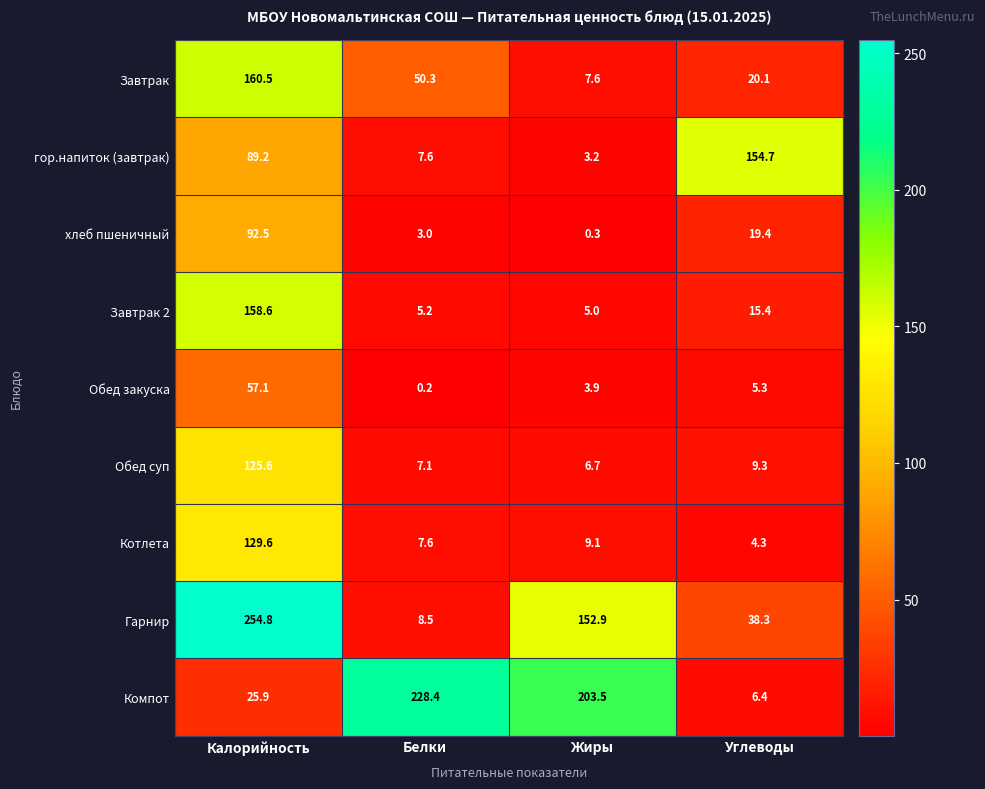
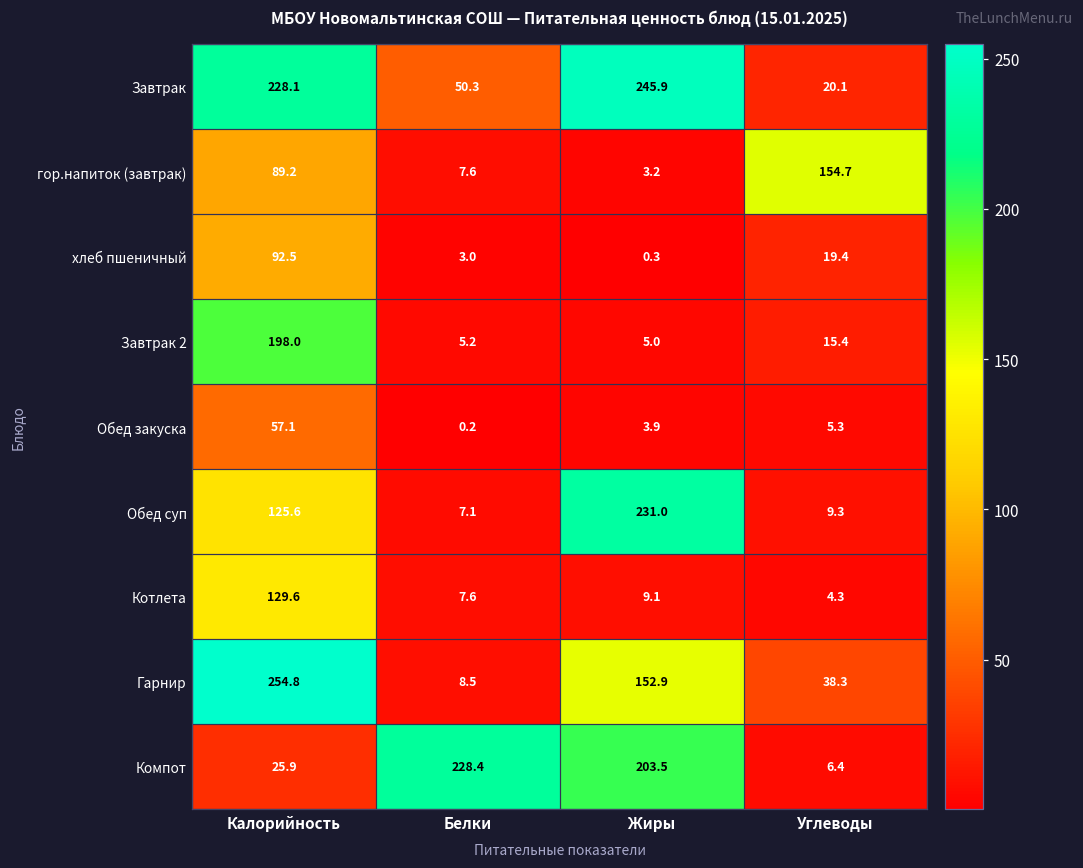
Завтрак, Калорийность: 160.5 -> 228.1
Завтрак, Жиры: 7.6 -> 245.9
Завтрак 2, Калорийность: 158.6 -> 198.0
Обед суп, Жиры: 6.7 -> 231.0
